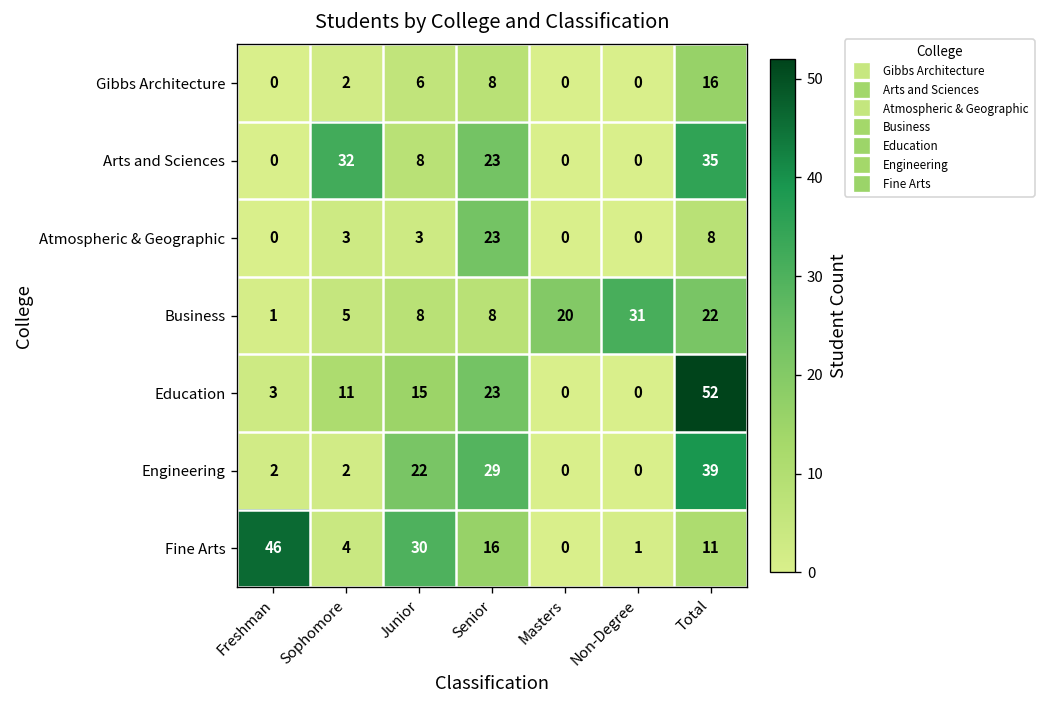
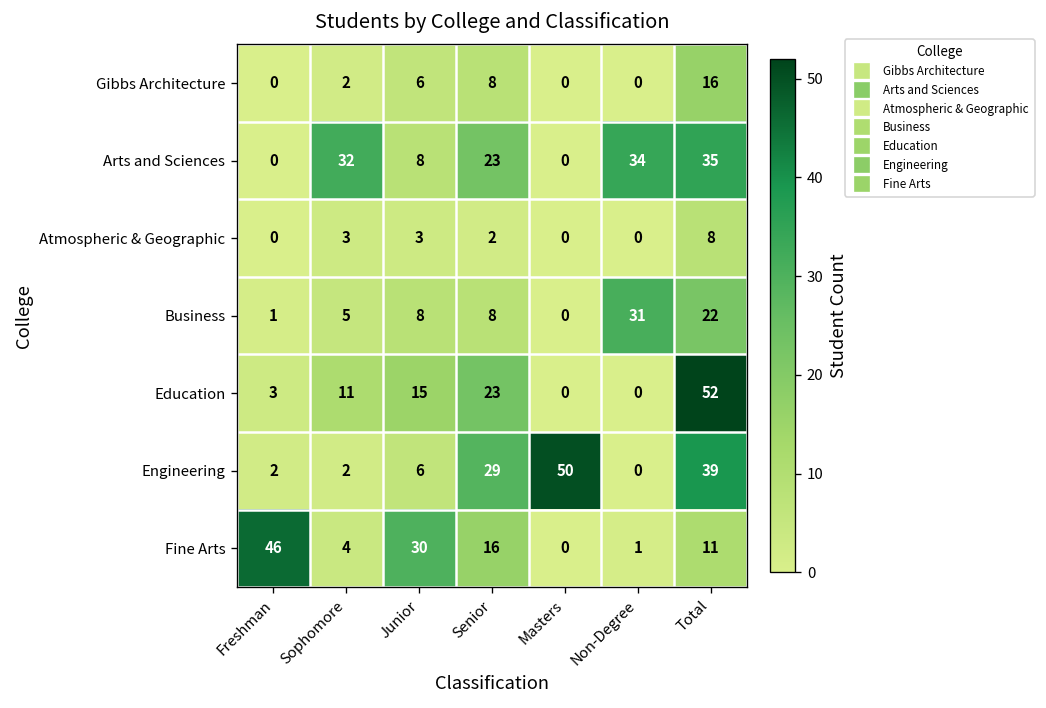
Arts and Sciences, Non-Degree: 0 -> 34
Atmospheric & Geographic, Senior: 23 -> 2
Business, Masters: 20 -> 0
Engineering, Junior: 22 -> 6
Engineering, Masters: 0 -> 50
